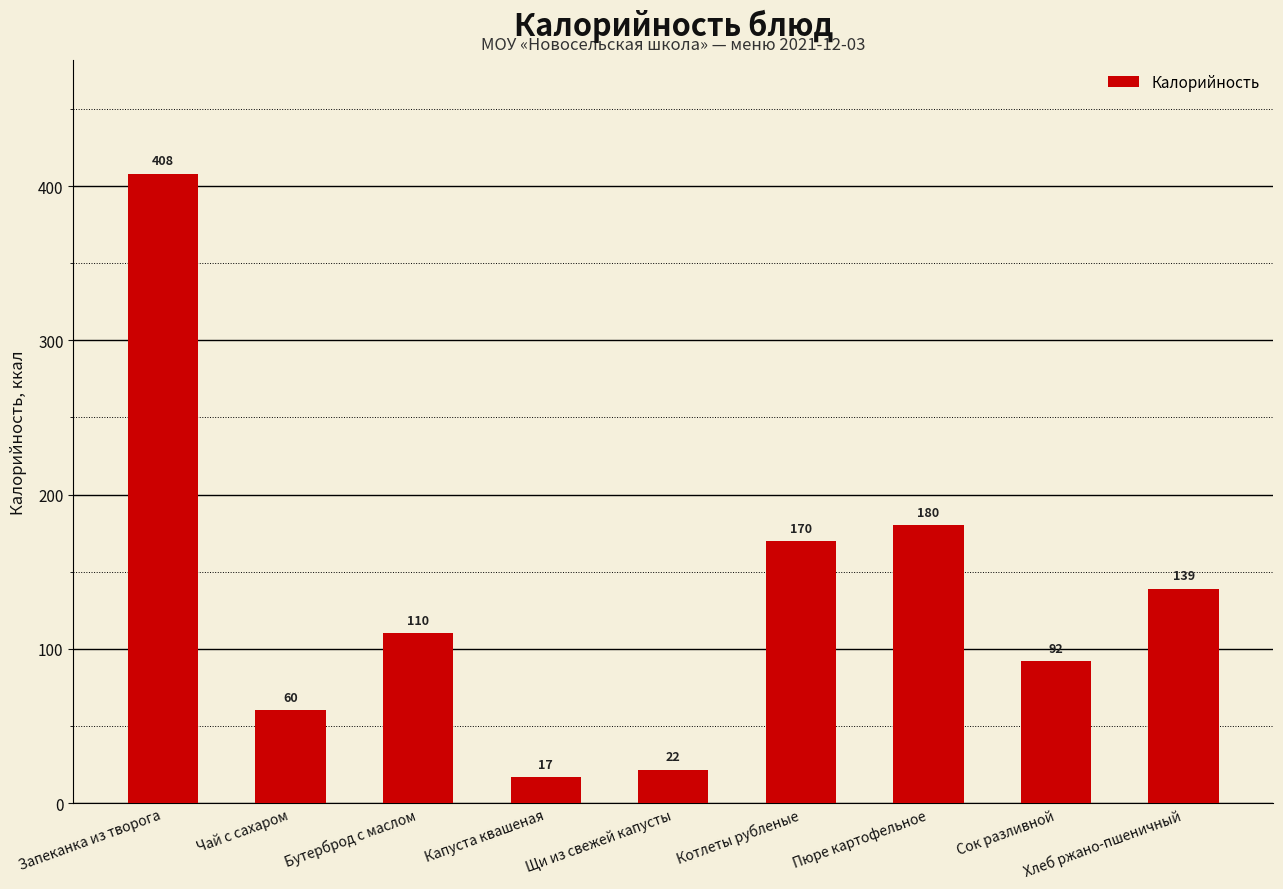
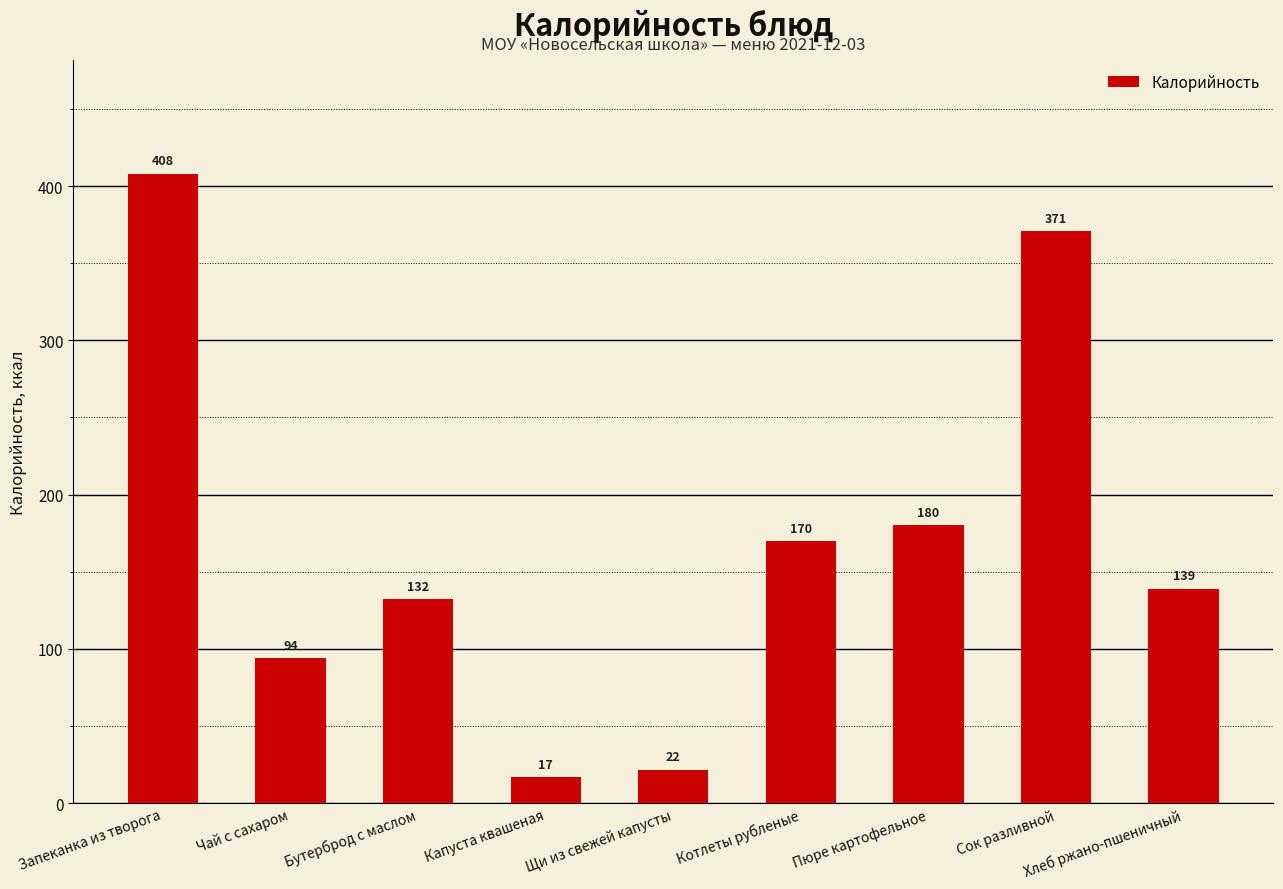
Чай с сахаром: 60 -> 94
Бутерброд с маслом: 110 -> 132
Сок разливной: 92 -> 371
